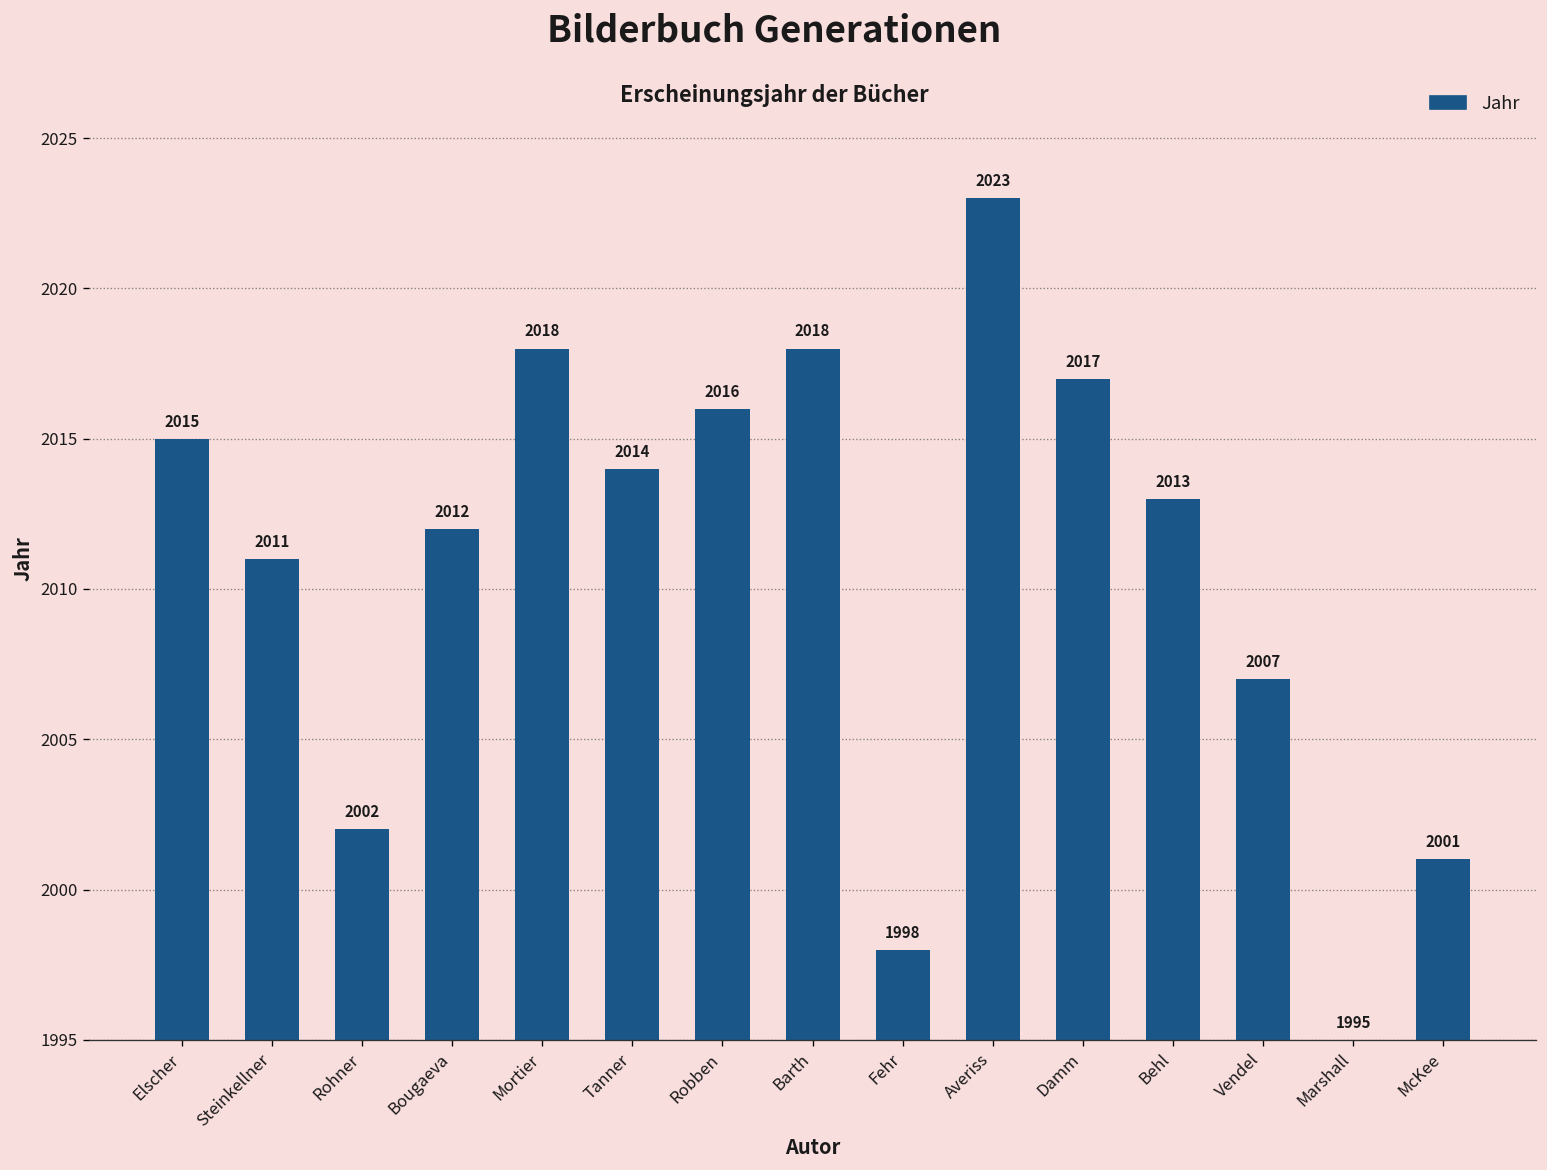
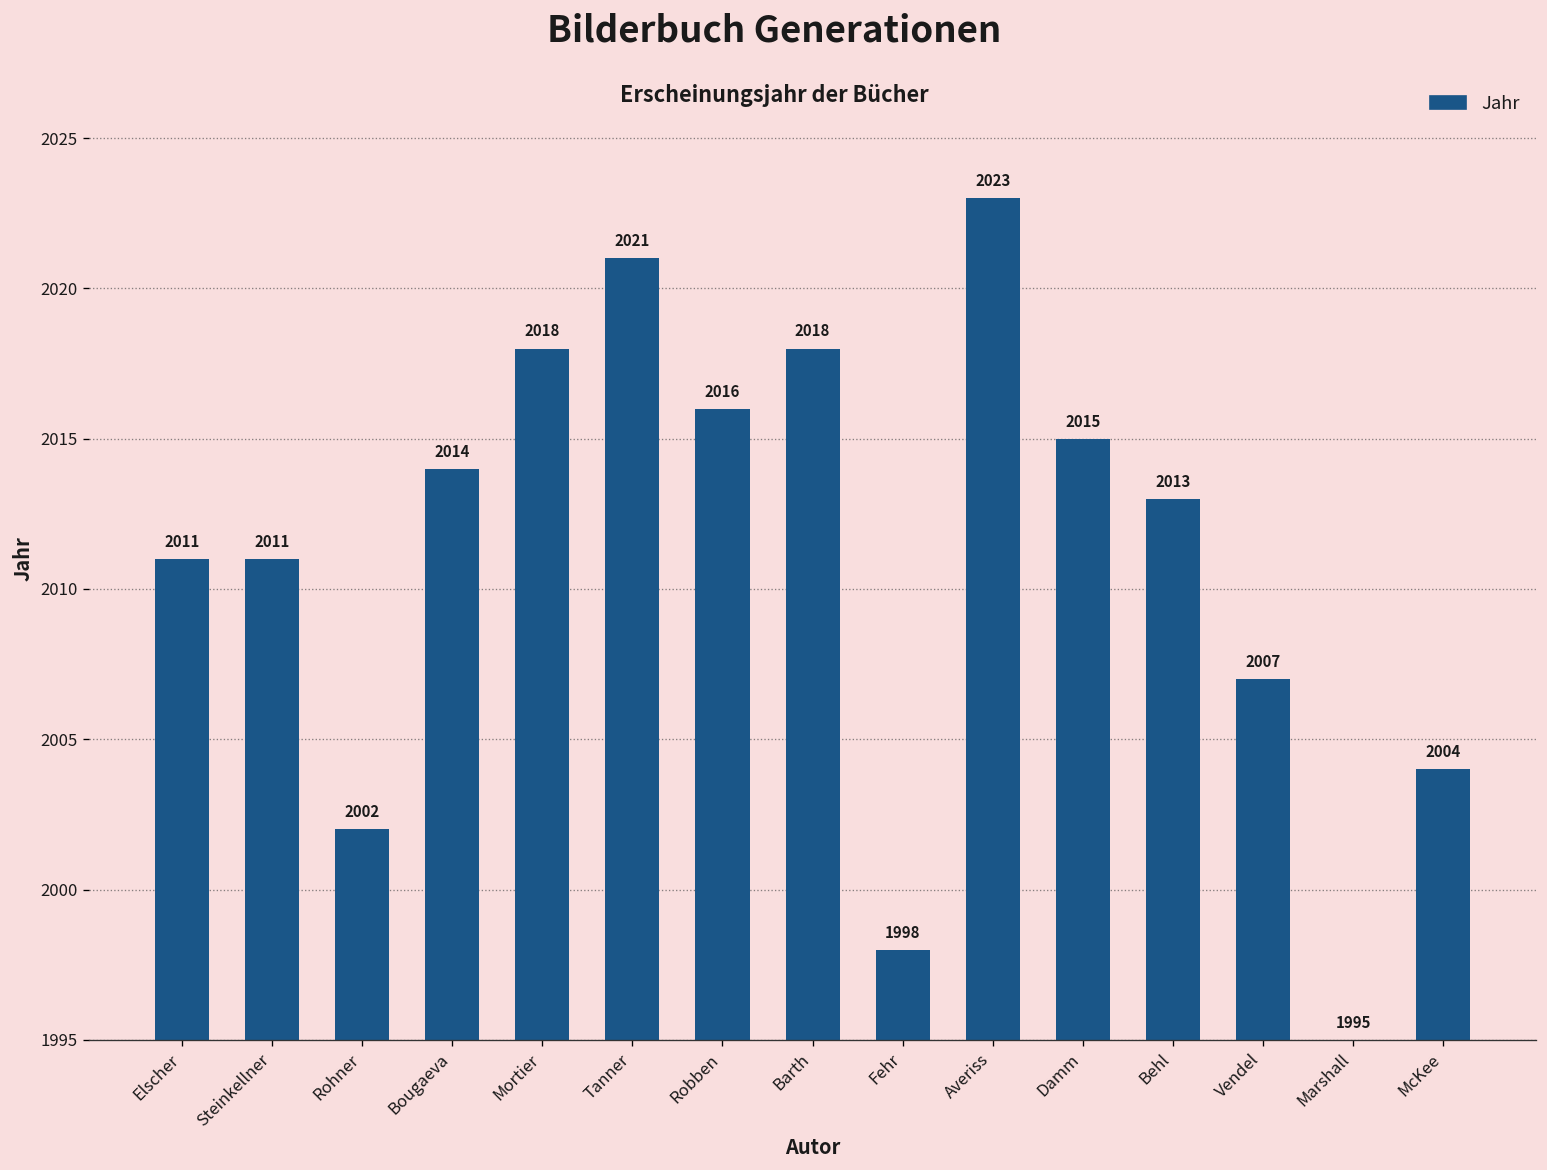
Elscher: 2015 -> 2011
Bougaeva: 2012 -> 2014
Tanner: 2014 -> 2021
Damm: 2017 -> 2015
McKee: 2001 -> 2004
